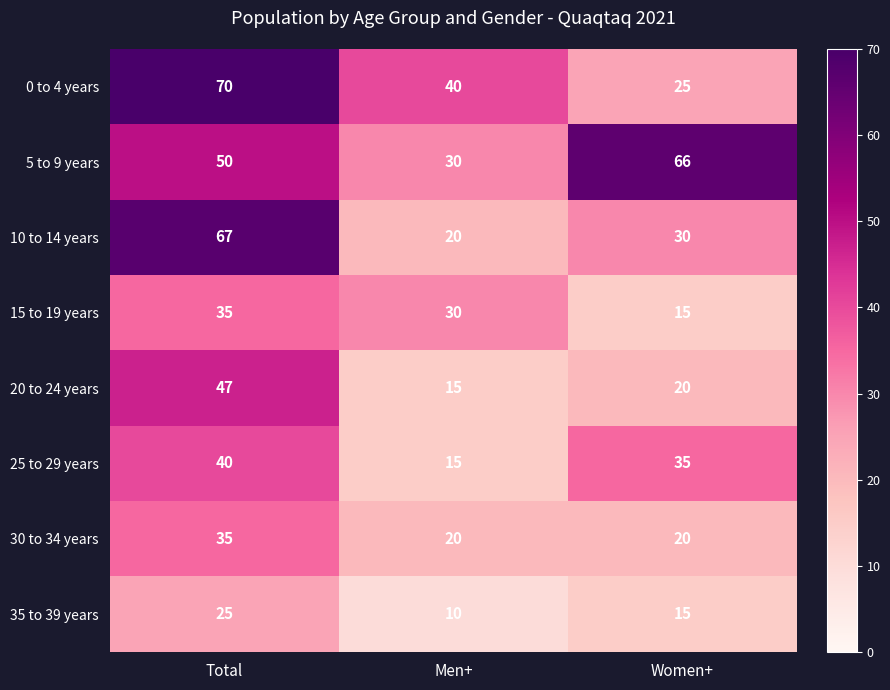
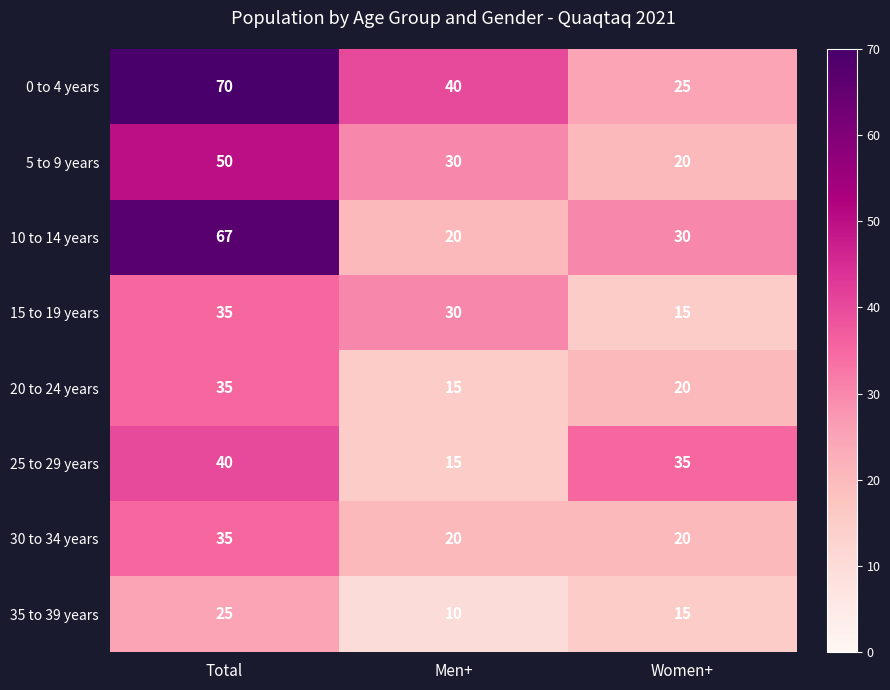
5 to 9 years, Women+: 66 -> 20
20 to 24 years, Total: 47 -> 35
